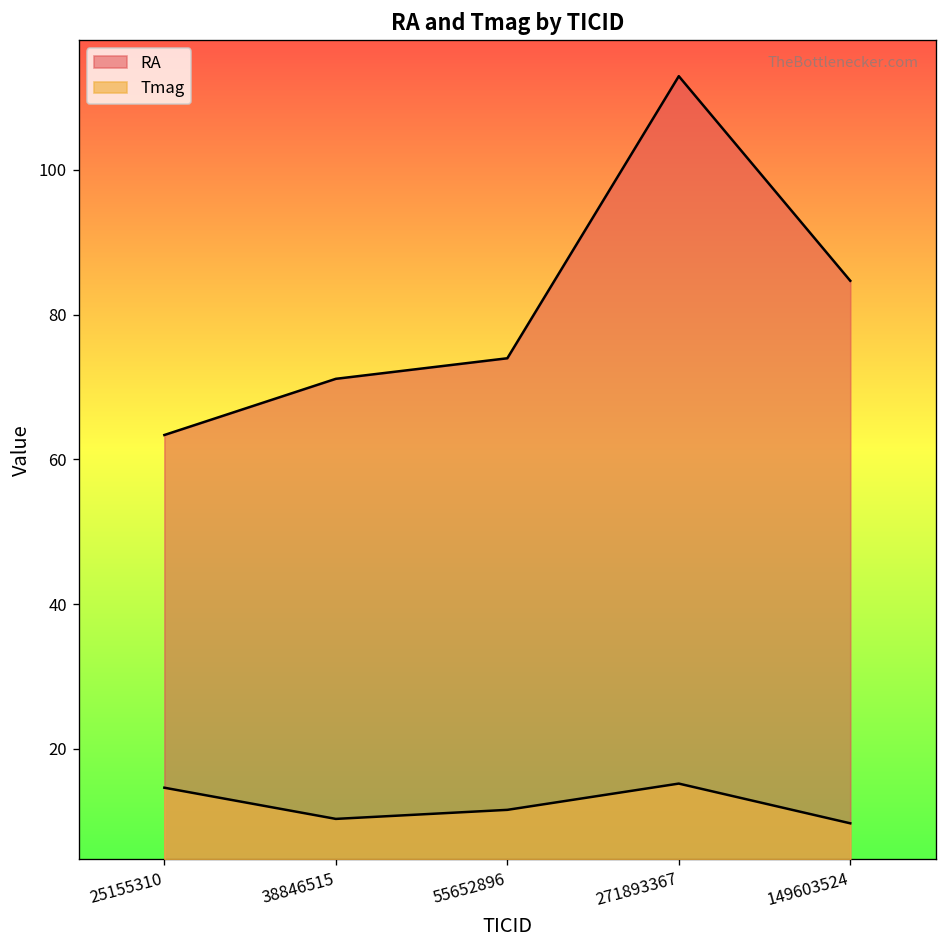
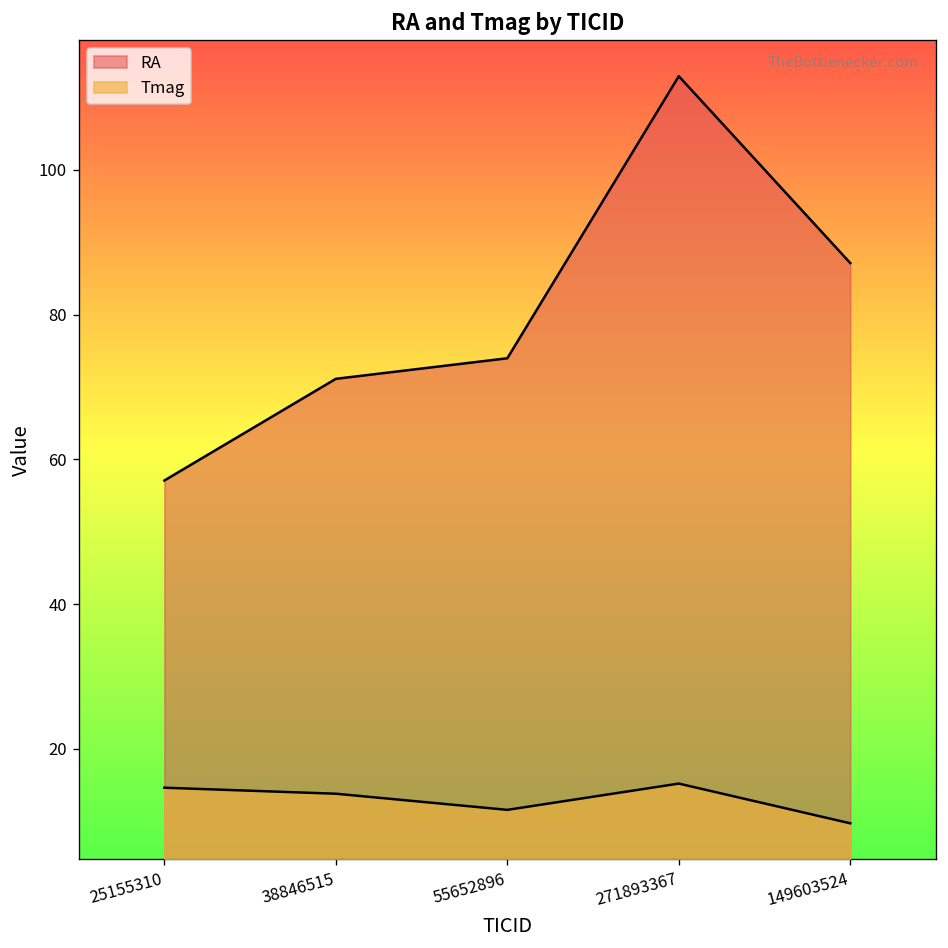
RA, 25155310: 63 -> 57
Tmag, 38846515: 10 -> 14
RA, 149603524: 85 -> 87
